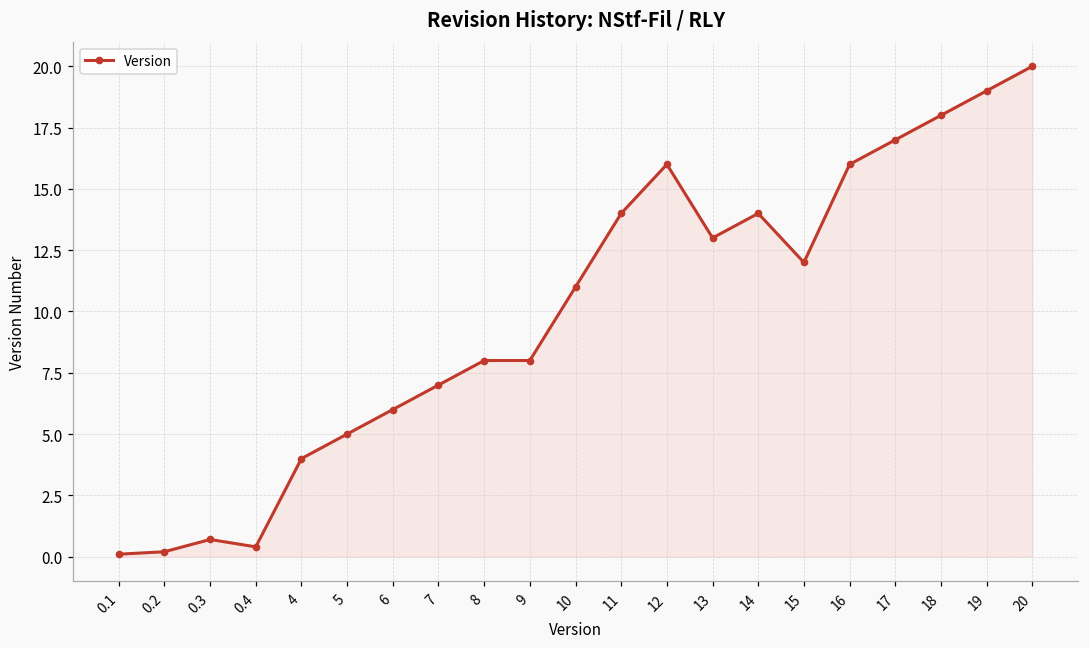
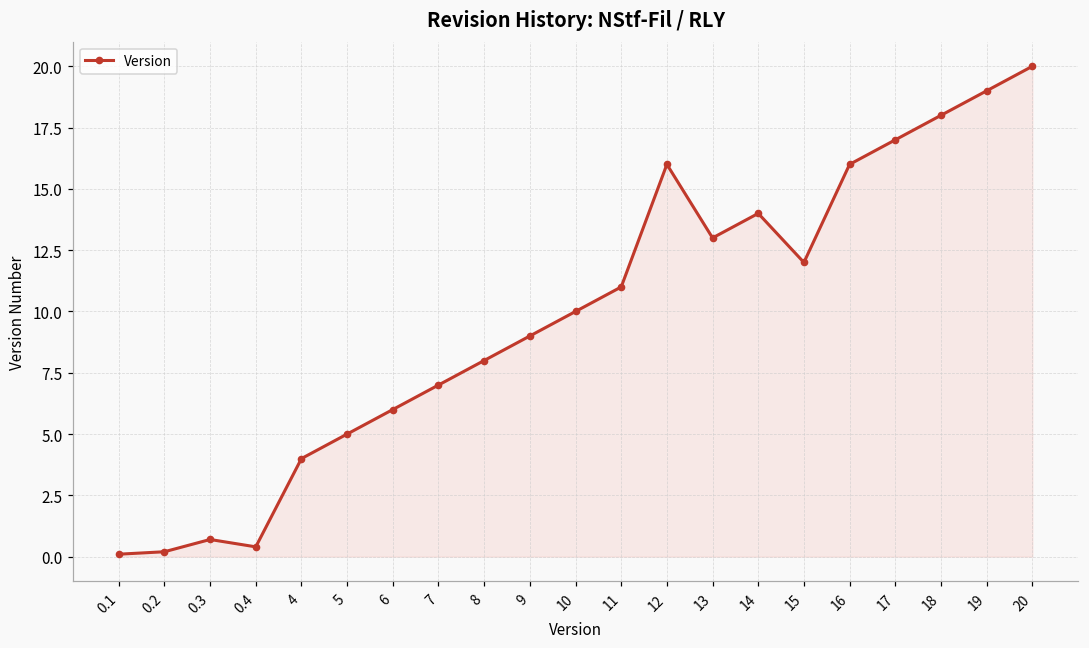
9: 8 -> 9
10: 11 -> 10
11: 14 -> 11
